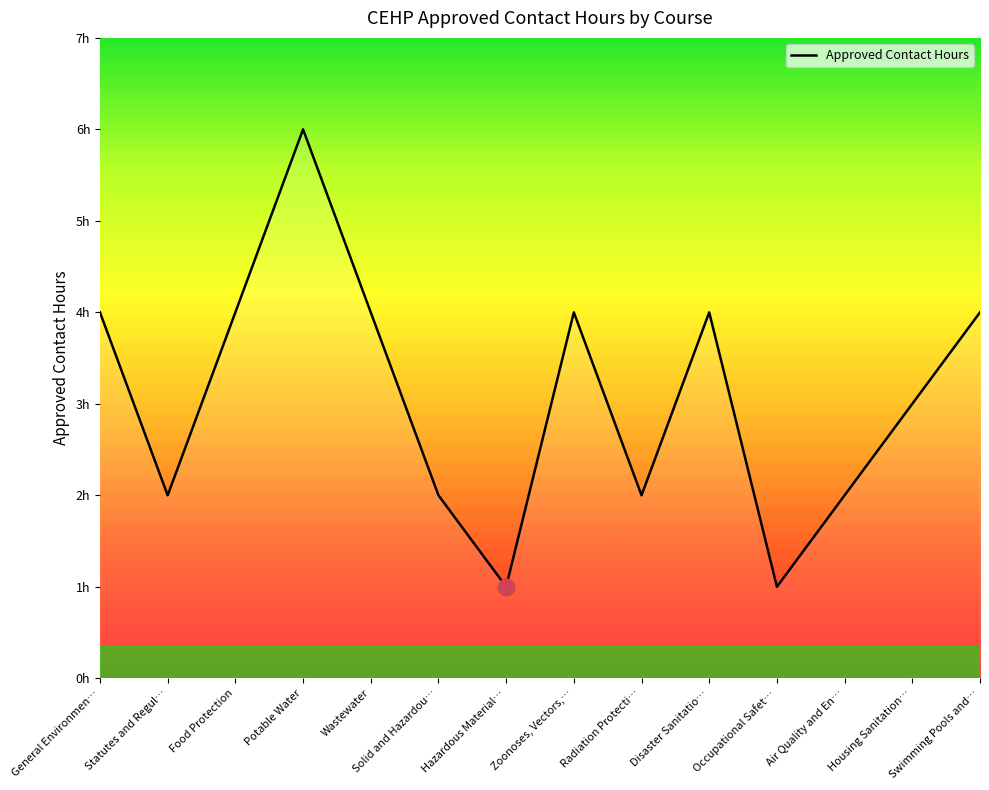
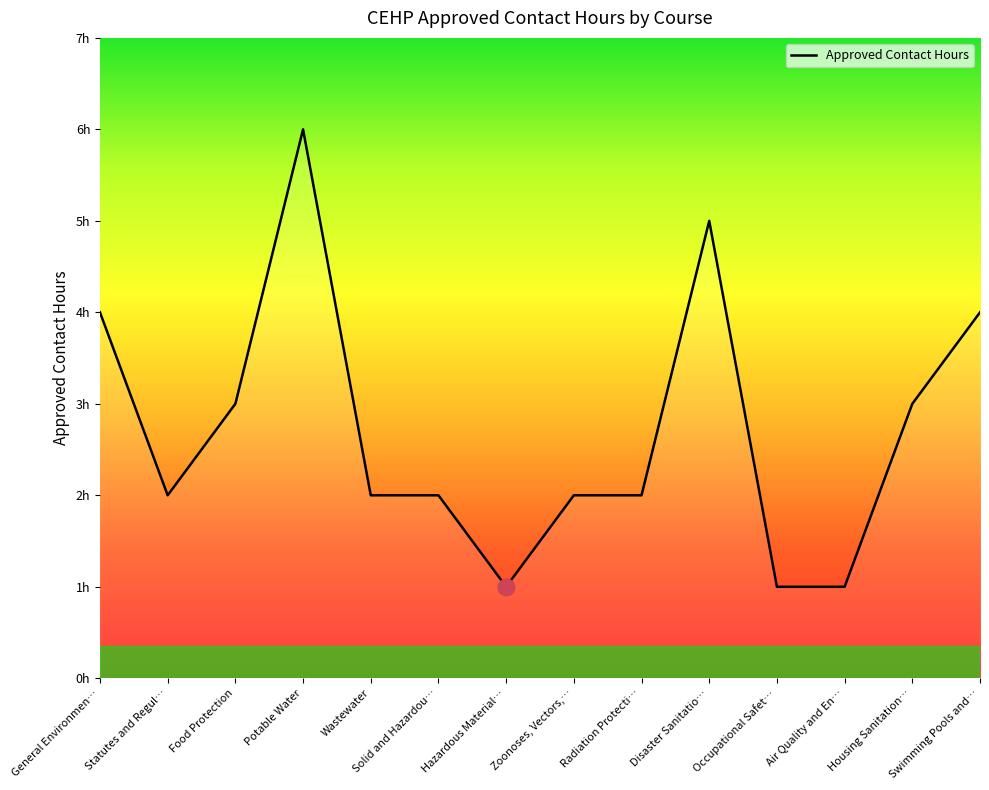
Approved Contact Hours, Food Protection: 4h -> 3h
Approved Contact Hours, Wastewater: 4h -> 2h
Approved Contact Hours, Zoonoses, Vectors,…: 4h -> 2h
Approved Contact Hours, Disaster Sanitatio…: 4h -> 5h
Approved Contact Hours, Air Quality and En…: 2h -> 1h
